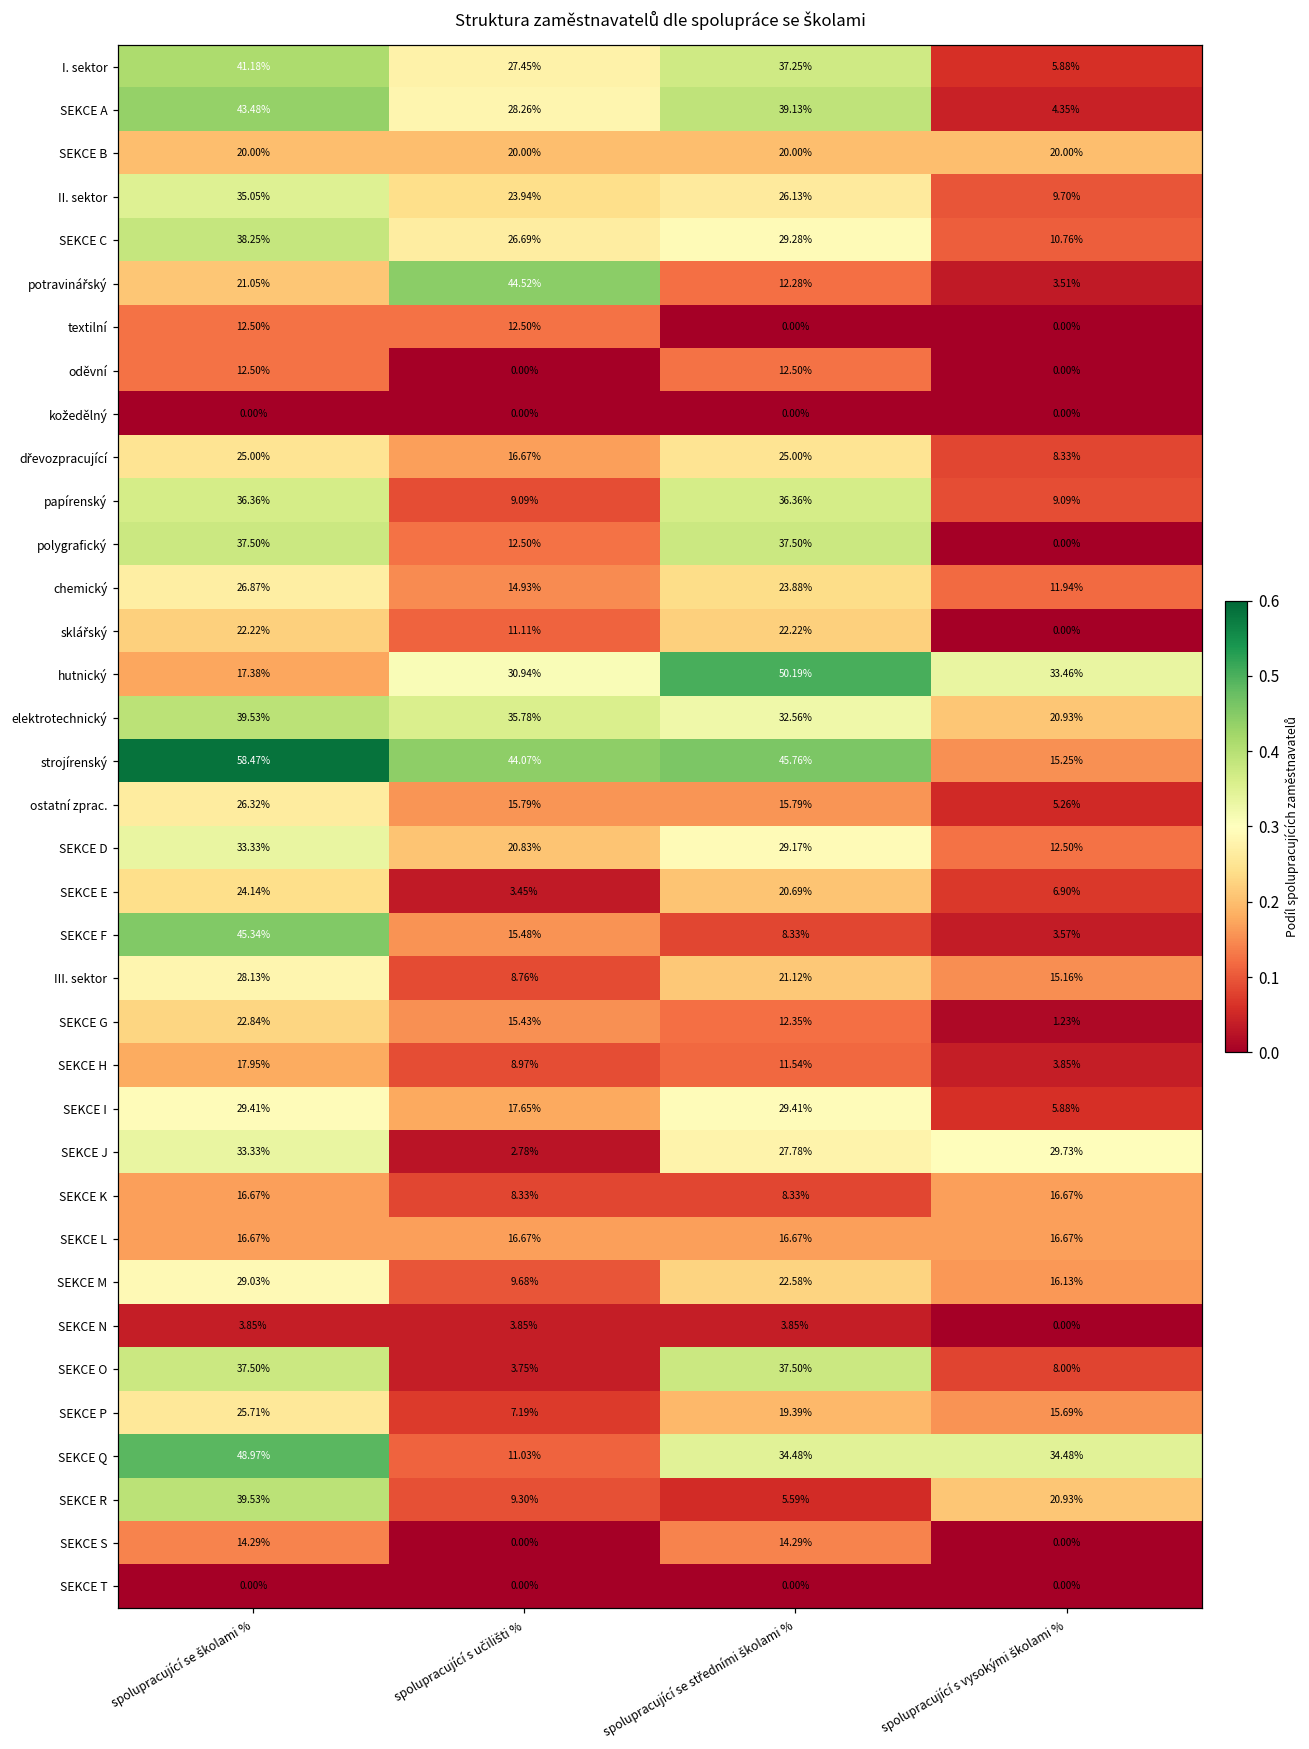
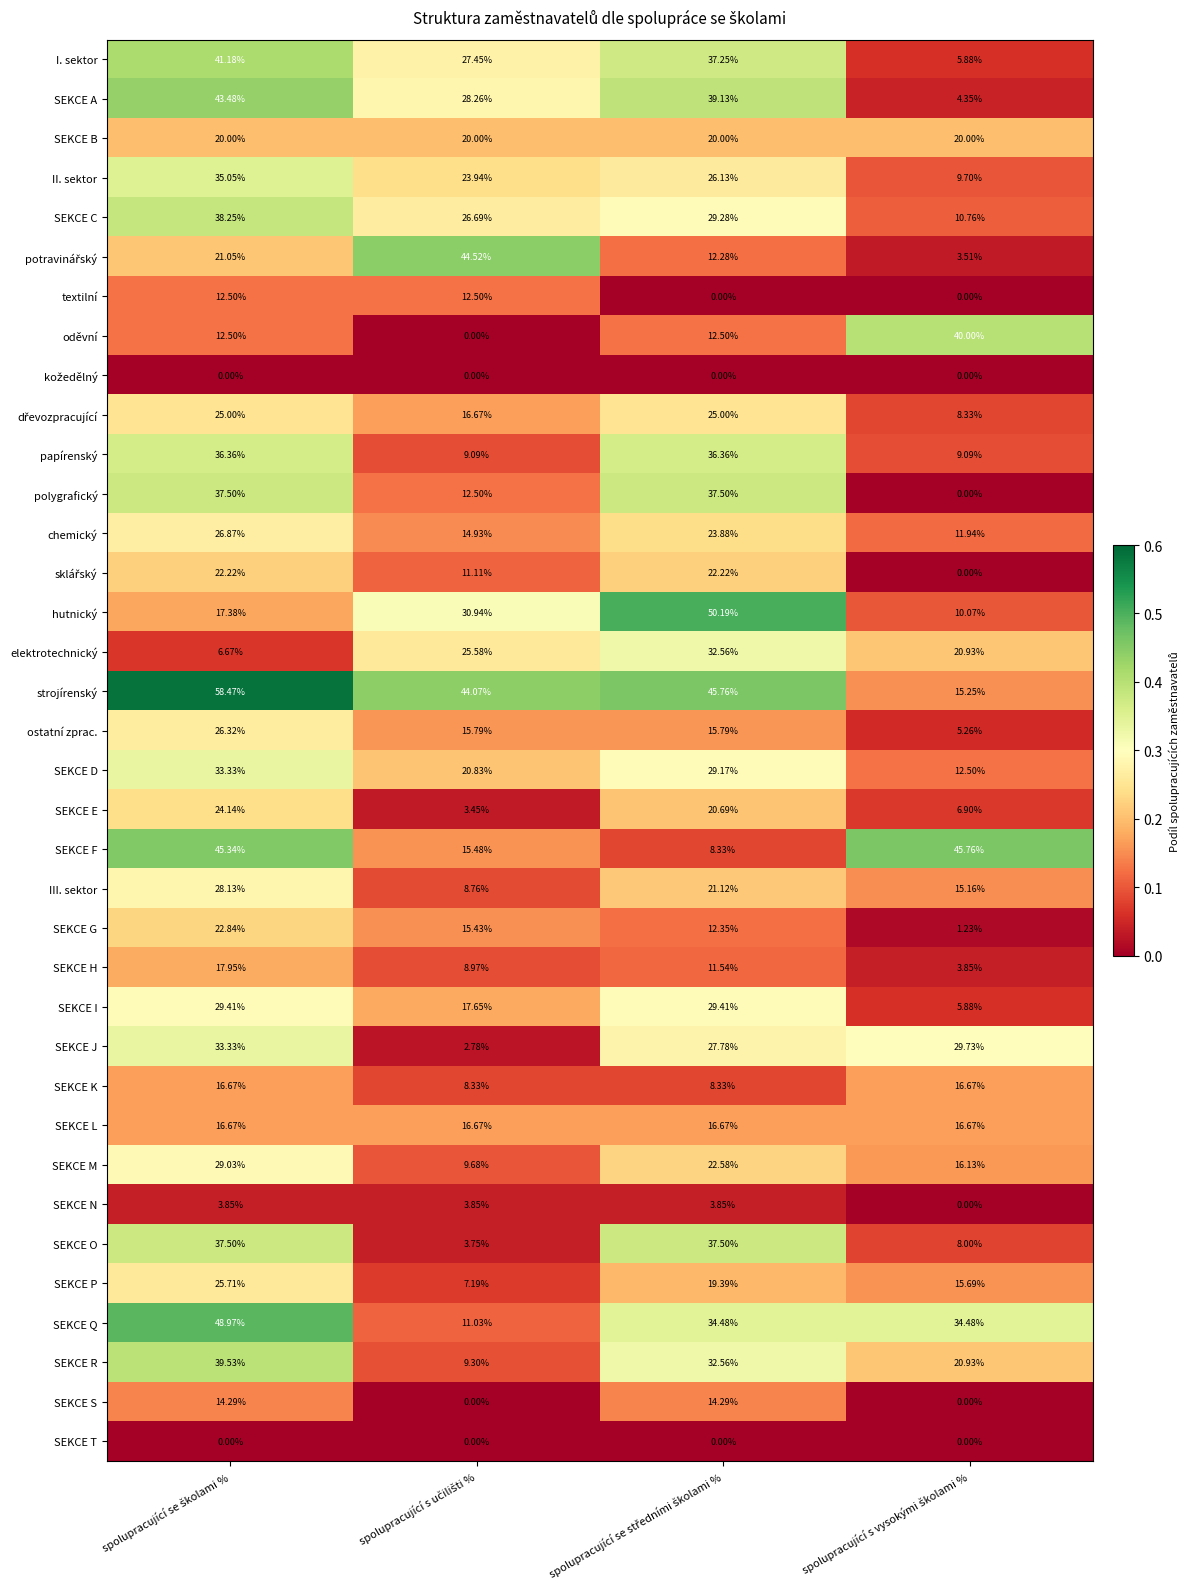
oděvní, spolupracující s vysokými školami %: 0.00% -> 40.00%
hutnický, spolupracující s vysokými školami %: 33.46% -> 10.07%
elektrotechnický, spolupracující se školami %: 39.53% -> 6.67%
elektrotechnický, spolupracující s učilišti %: 35.78% -> 25.58%
SEKCE F, spolupracující s vysokými školami %: 3.57% -> 45.76%
SEKCE R, spolupracující se středními školami %: 5.59% -> 32.56%
